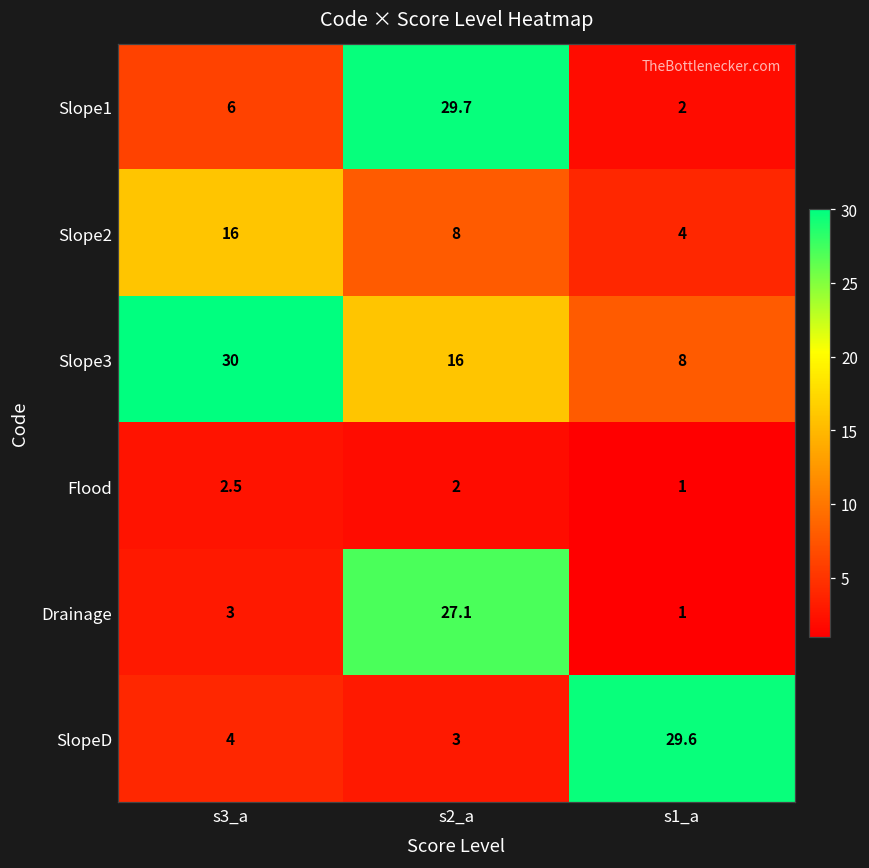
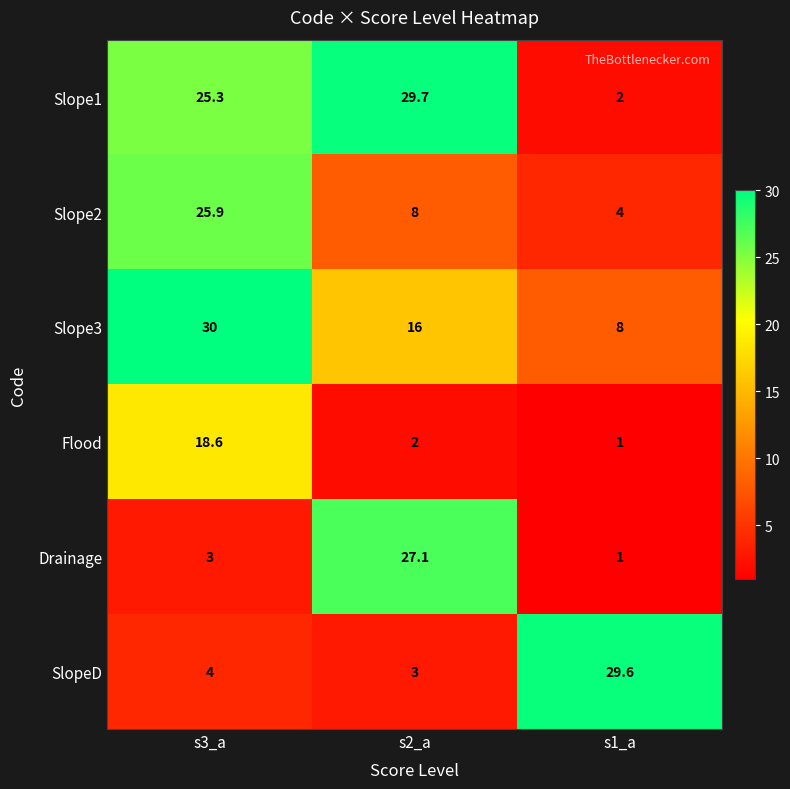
Slope1, s3_a: 6 -> 25.3
Slope2, s3_a: 16 -> 25.9
Flood, s3_a: 2.5 -> 18.6
